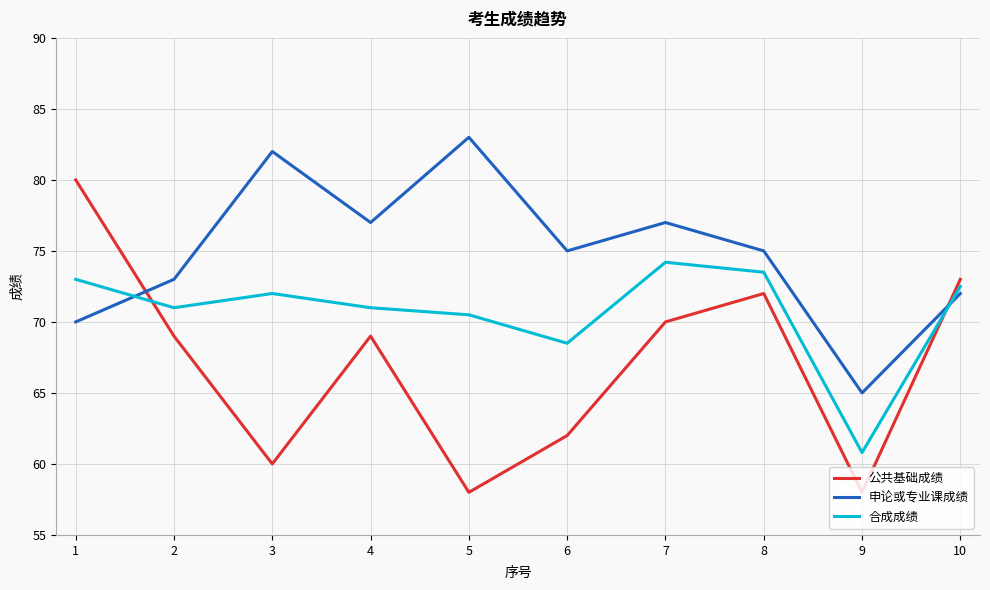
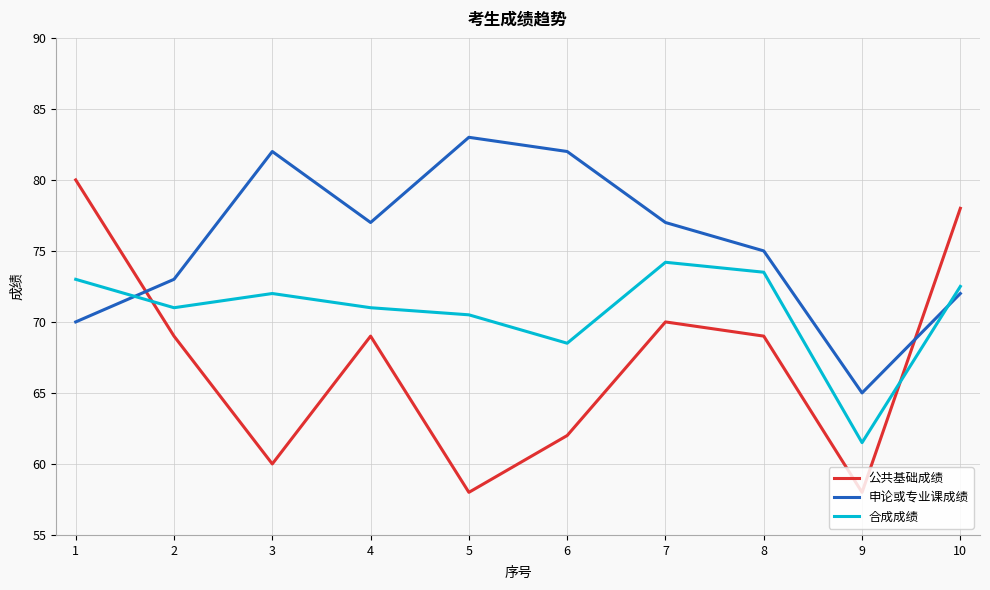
申论或专业课成绩, 6: 75 -> 82
公共基础成绩, 8: 72 -> 69
合成成绩, 9: 60.8 -> 61.5
公共基础成绩, 10: 73 -> 78
